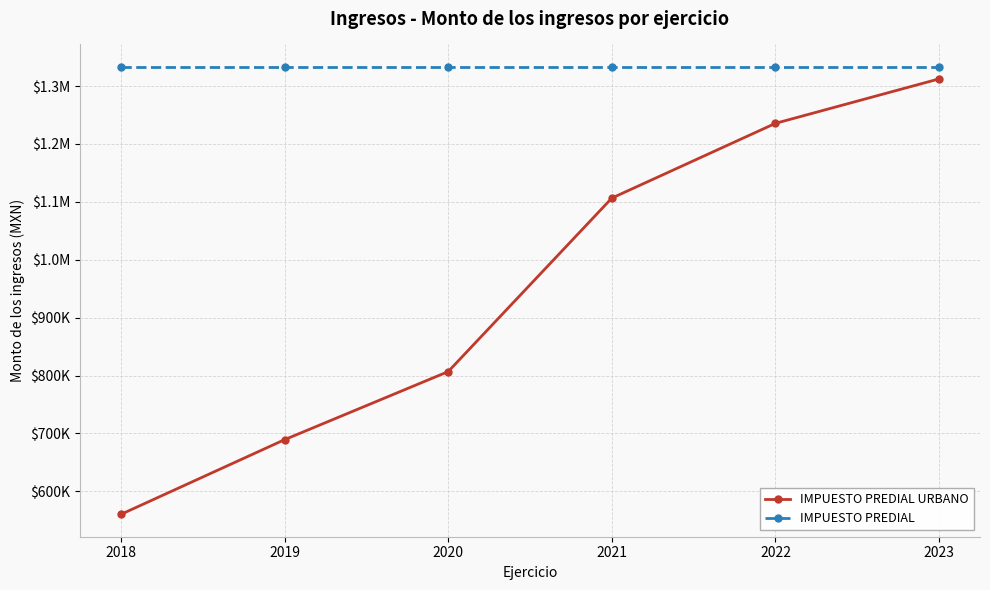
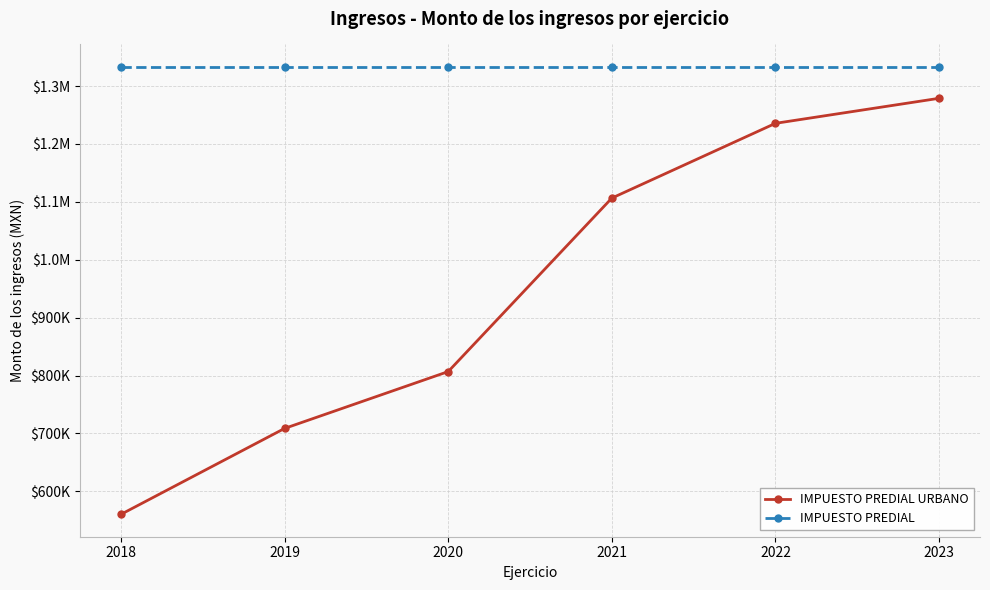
IMPUESTO PREDIAL URBANO, 2019: $690000 -> $710000
IMPUESTO PREDIAL URBANO, 2023: $1310000 -> $1280000
